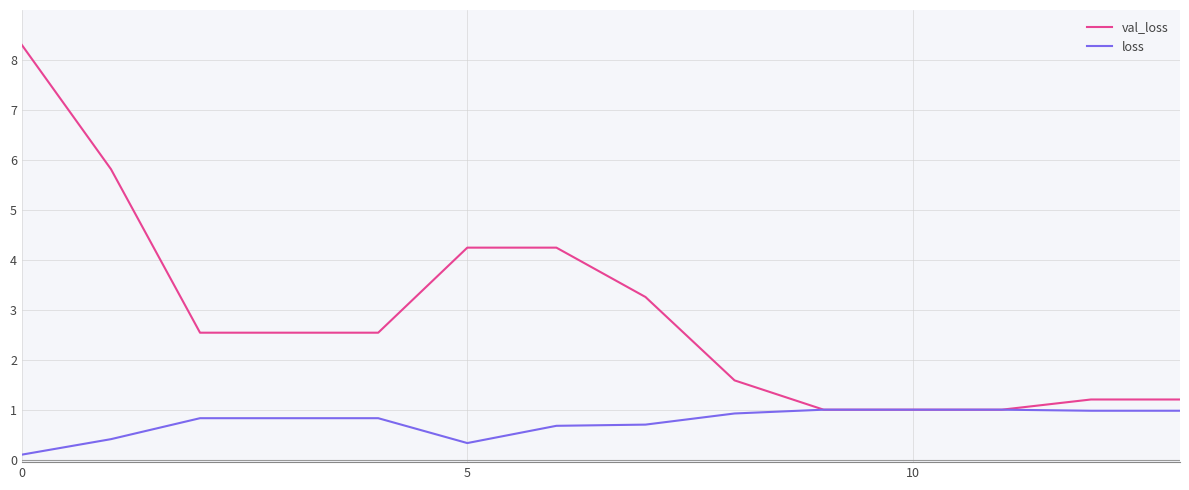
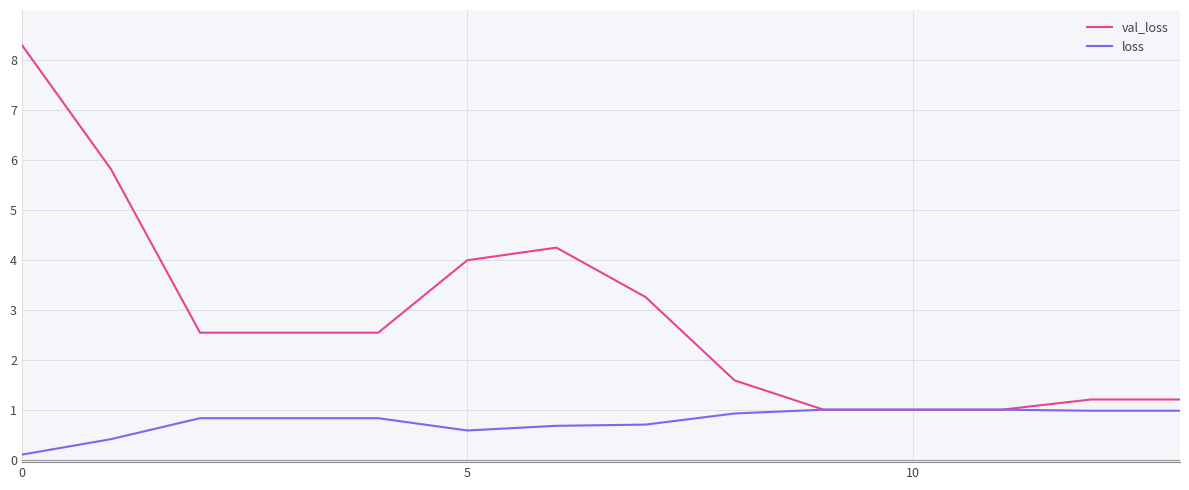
val_loss, 5: 4.2 -> 4.0
loss, 5: 0.3 -> 0.6
